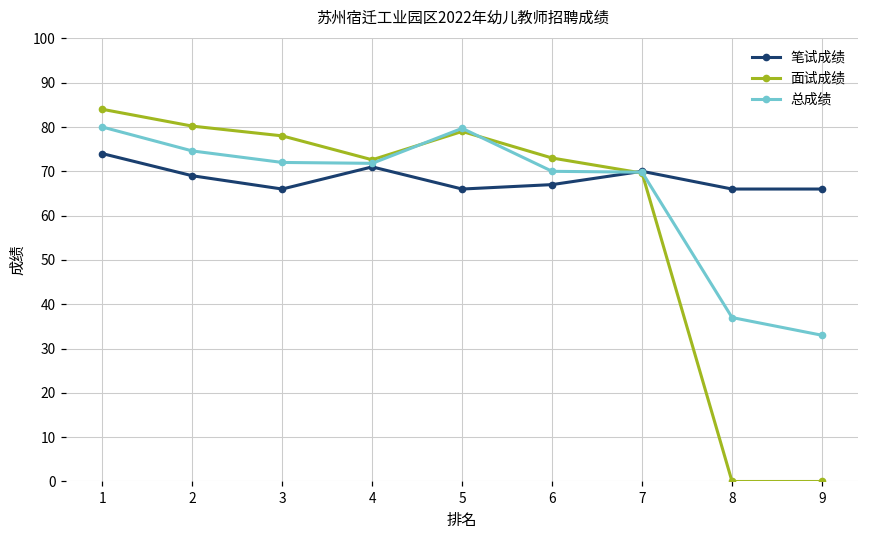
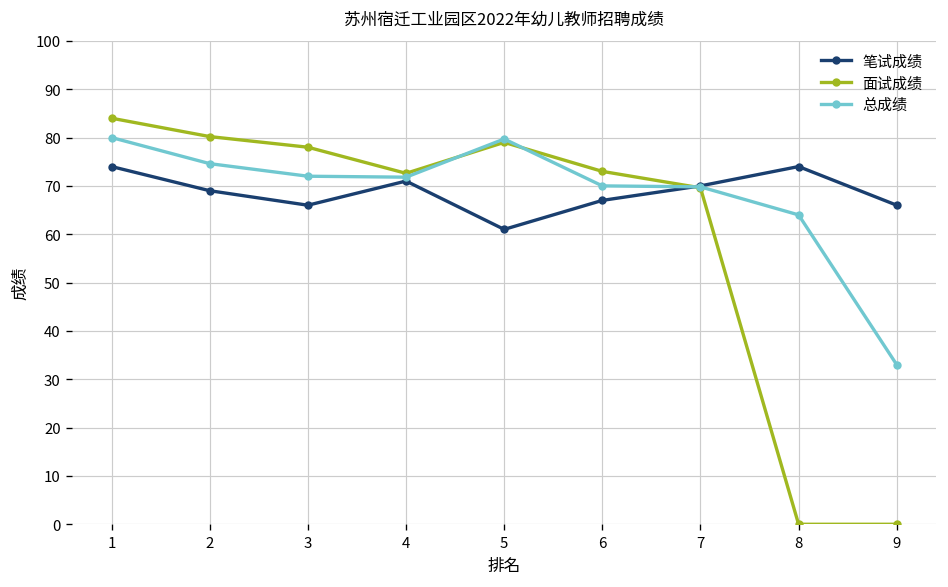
笔试成绩, 5: 66 -> 61
笔试成绩, 8: 66 -> 74
总成绩, 8: 37 -> 64
